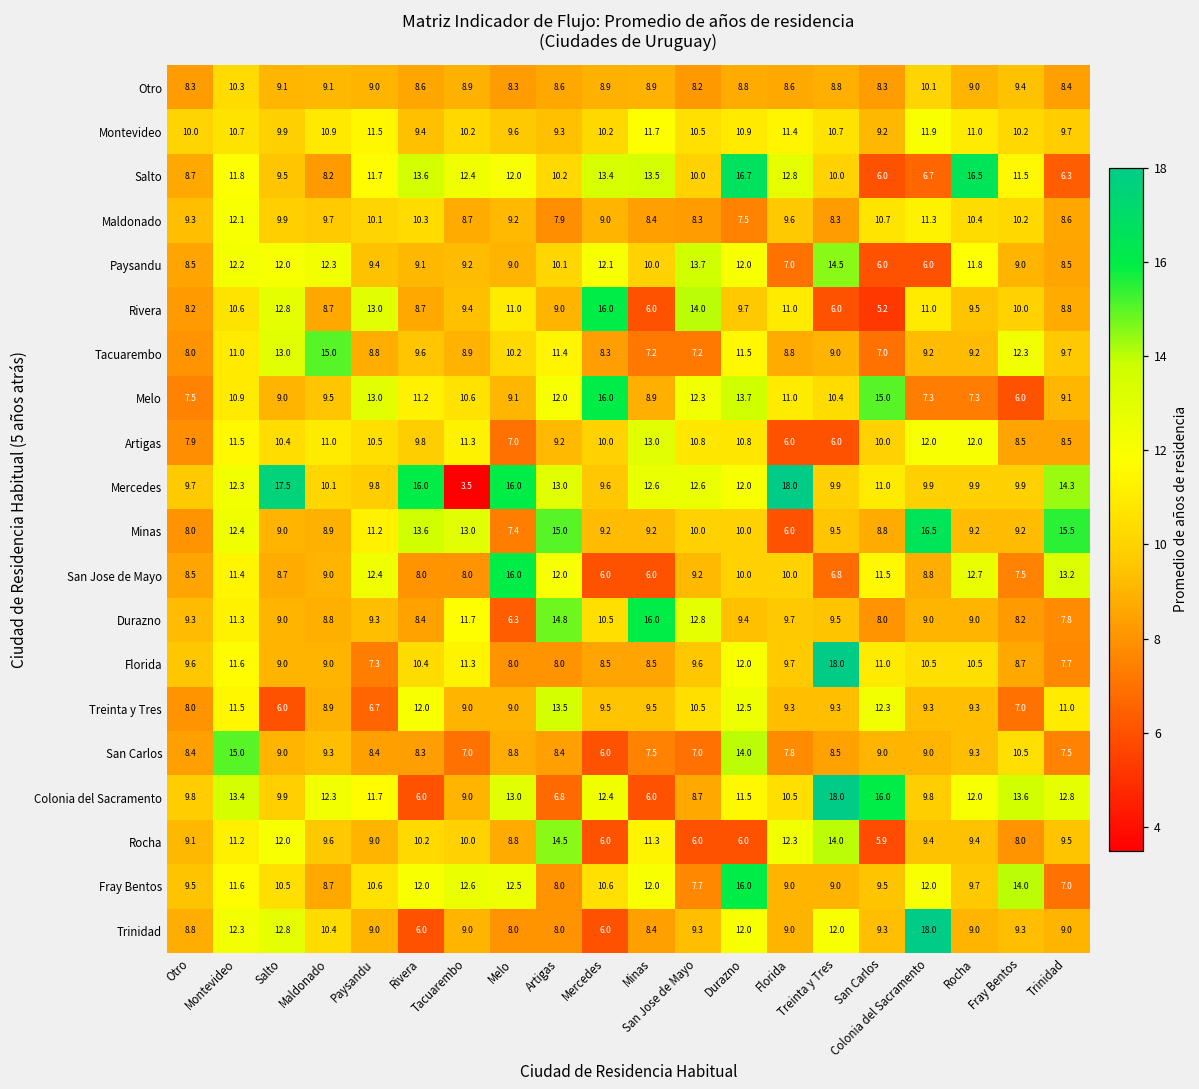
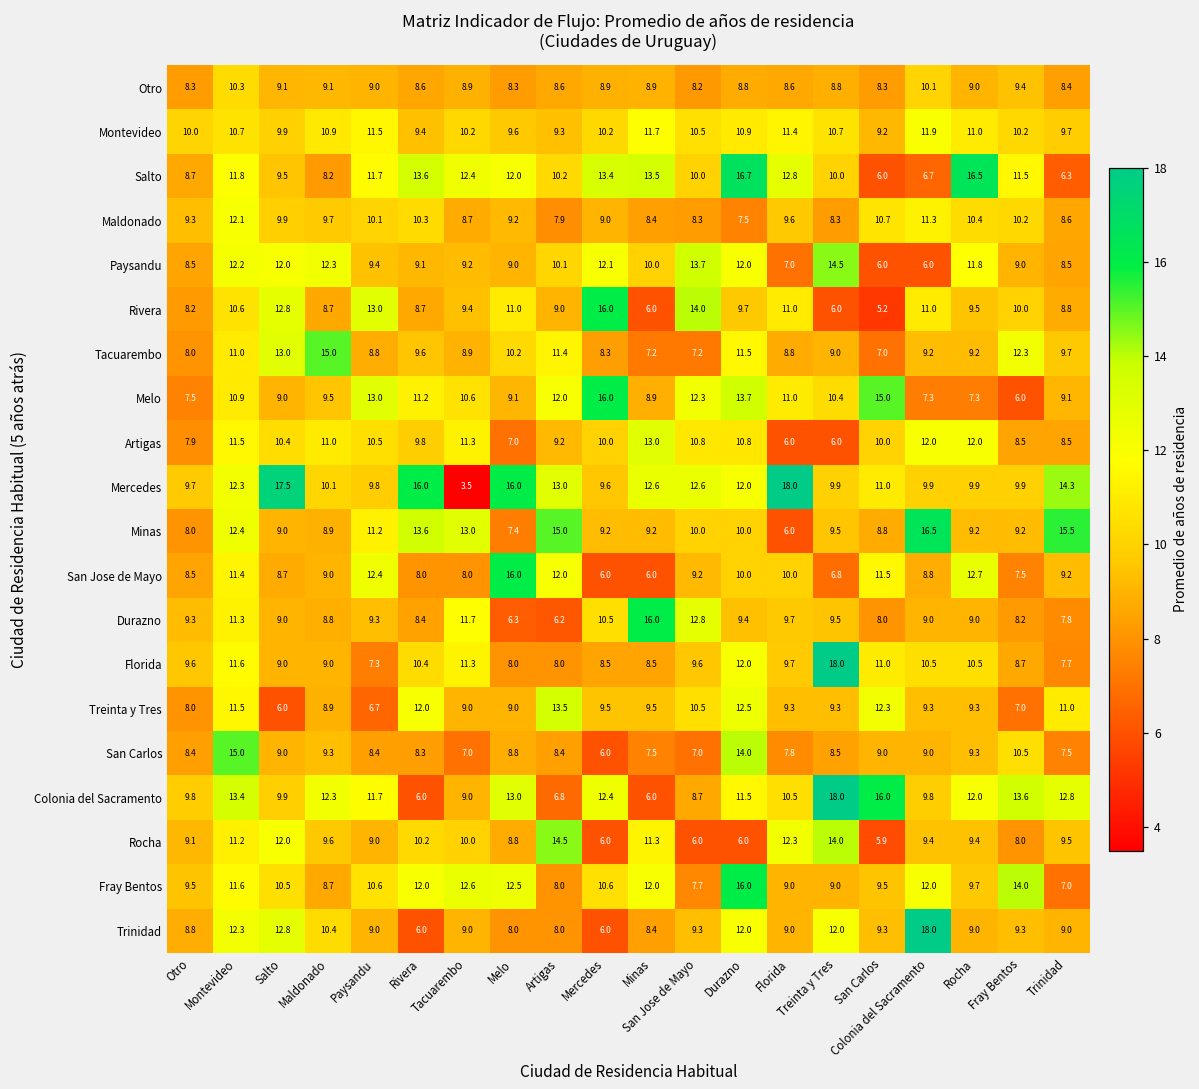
San Jose de Mayo, Trinidad: 13.2 -> 9.2
Durazno, Artigas: 14.8 -> 6.2
